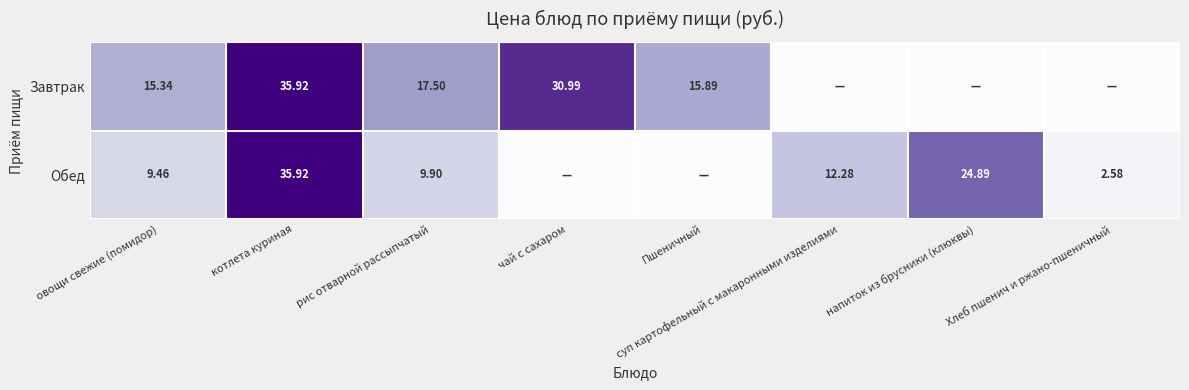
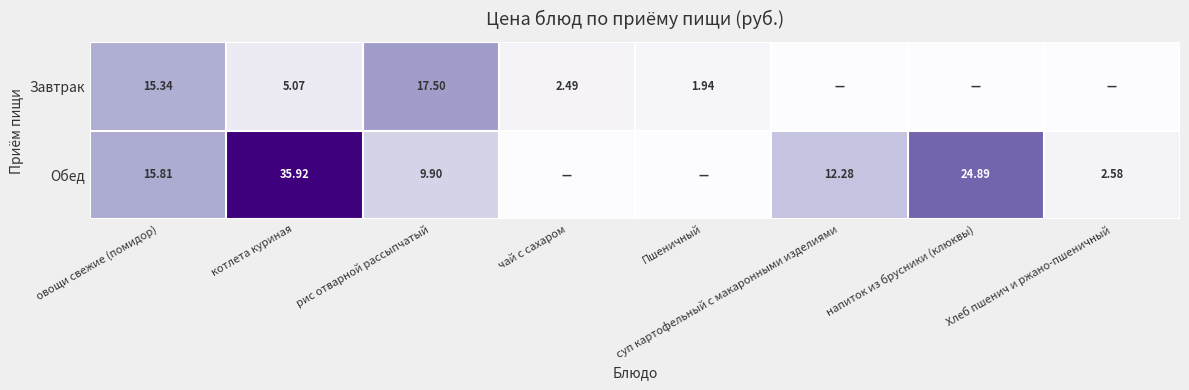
Завтрак, котлета куриная: 35.92 -> 5.07
Завтрак, чай с сахаром: 30.99 -> 2.49
Завтрак, Пшеничный: 15.89 -> 1.94
Обед, овощи свежие (помидор): 9.46 -> 15.81
